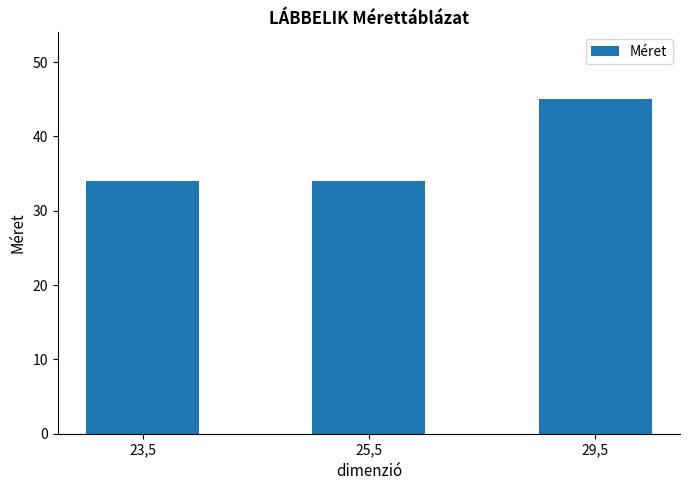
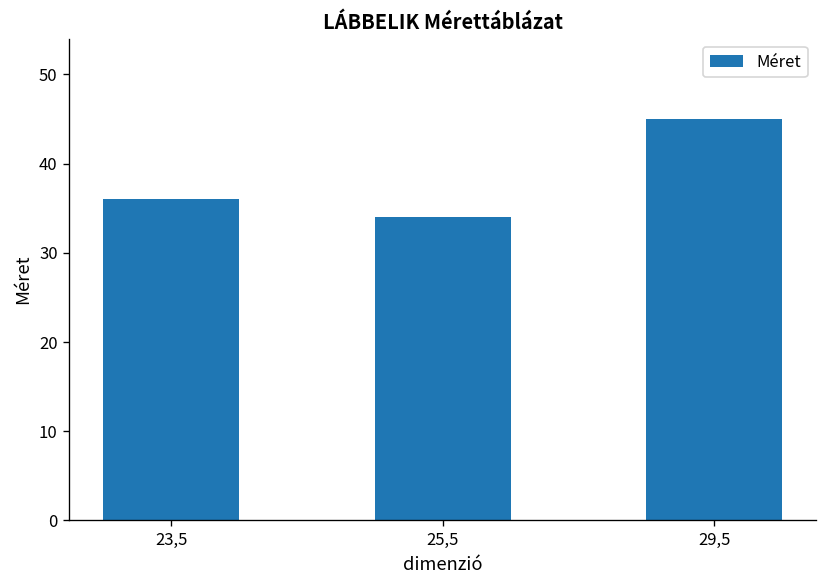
23,5: 34 -> 36
